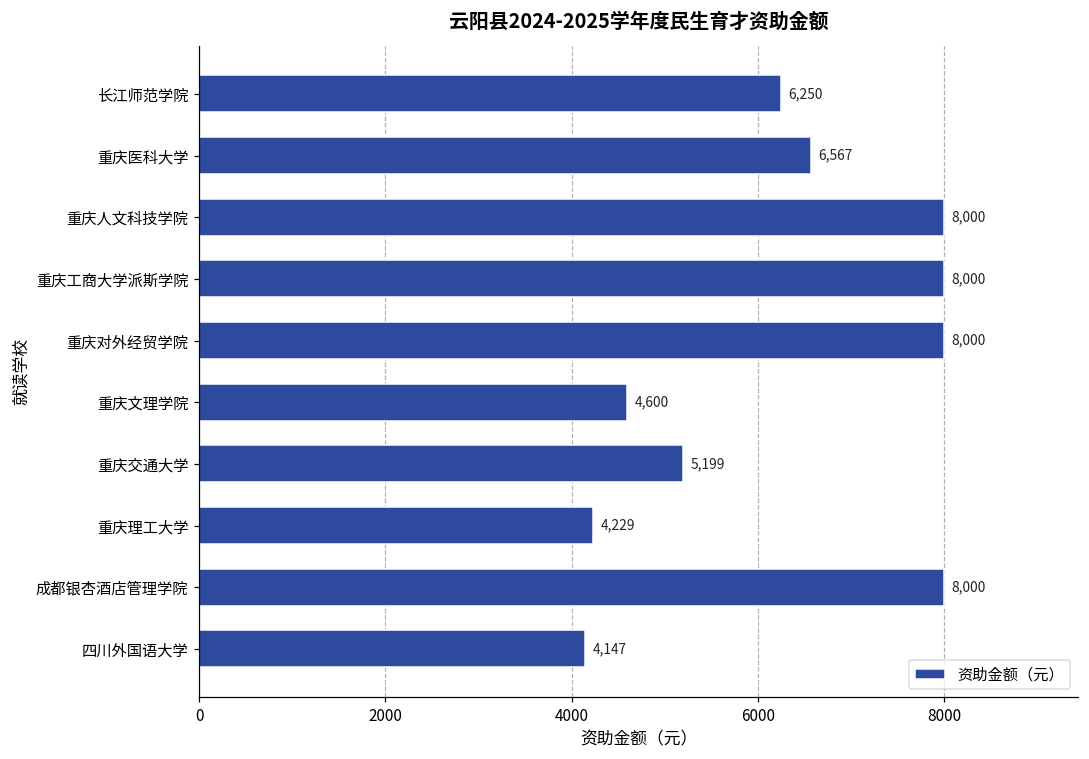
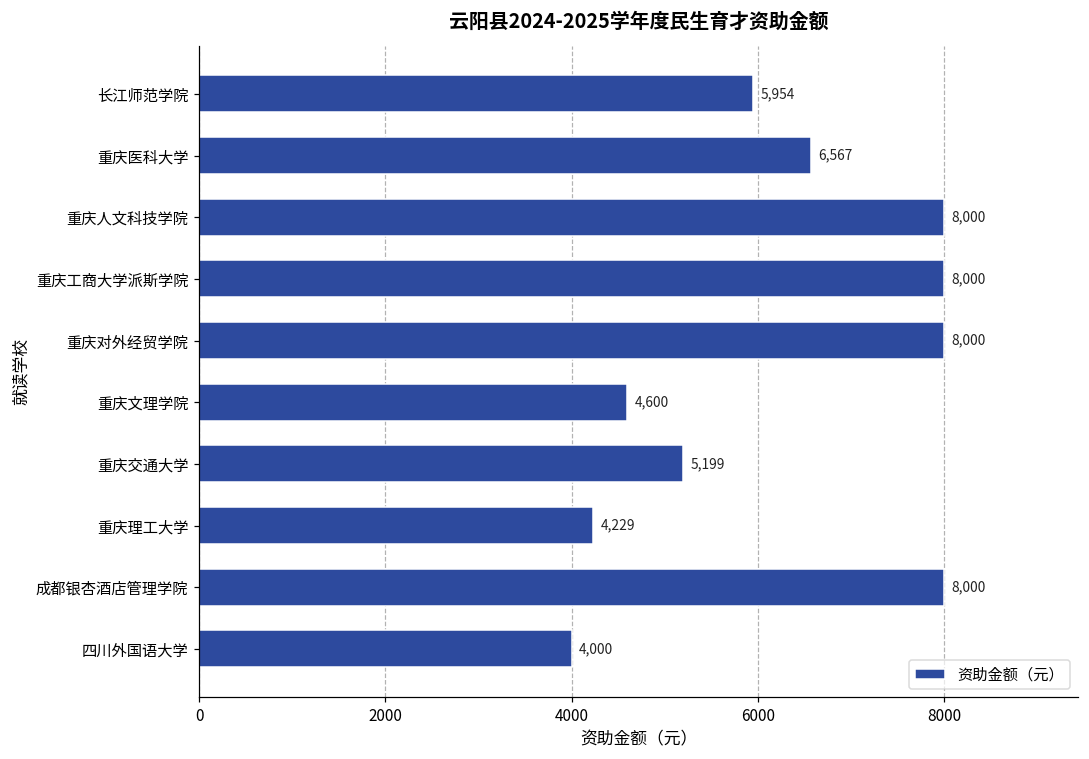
长江师范学院: 6,250 -> 5,954
四川外国语大学: 4,147 -> 4,000
